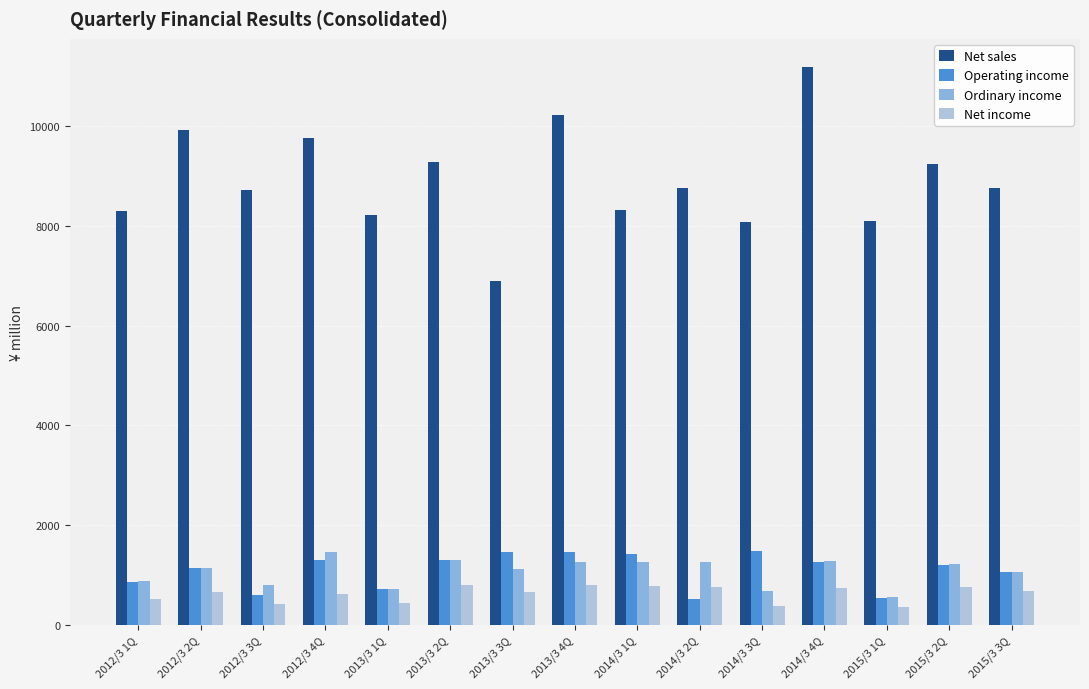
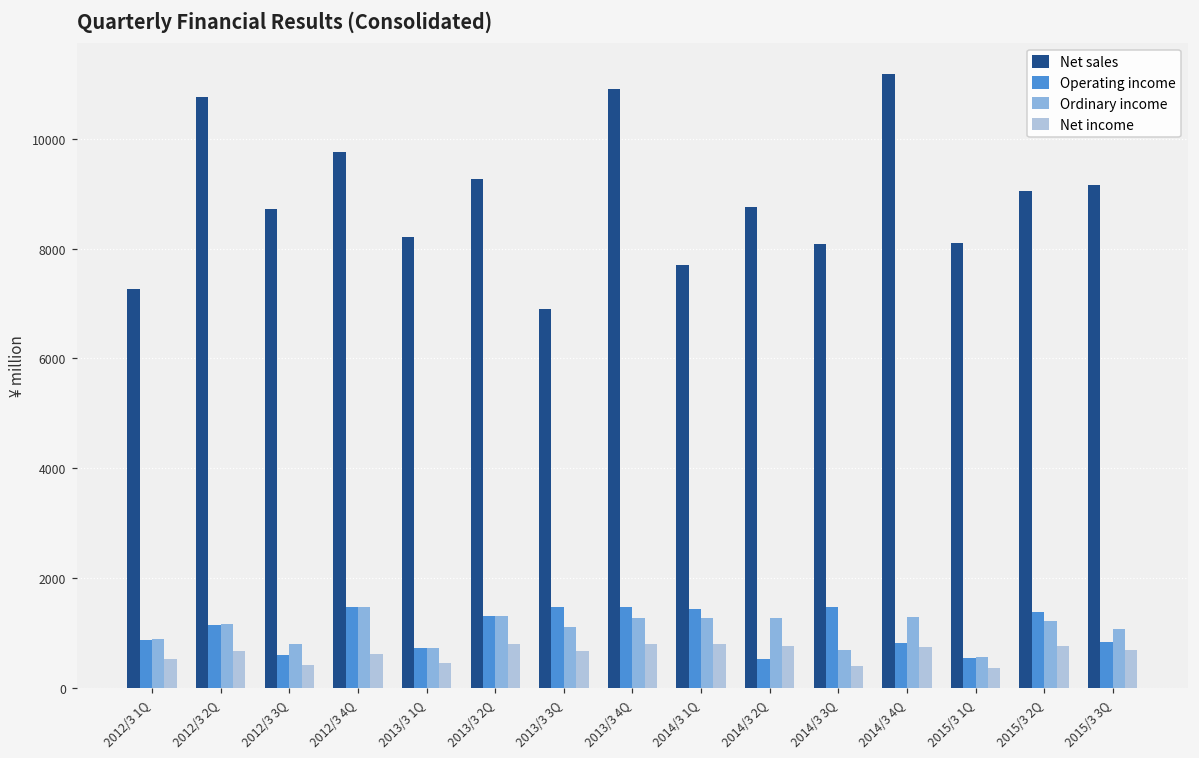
Net sales, 2012/3 1Q: 8300 -> 7300
Net sales, 2012/3 2Q: 9900 -> 10800
Operating income, 2012/3 4Q: 1300 -> 1500
Net sales, 2013/3 4Q: 10200 -> 10900
Net sales, 2014/3 1Q: 8300 -> 7700
Operating income, 2014/3 4Q: 1300 -> 800
Net sales, 2015/3 2Q: 9200 -> 9000
Operating income, 2015/3 2Q: 1200 -> 1400
Net sales, 2015/3 3Q: 8800 -> 9200
Operating income, 2015/3 3Q: 1100 -> 800
